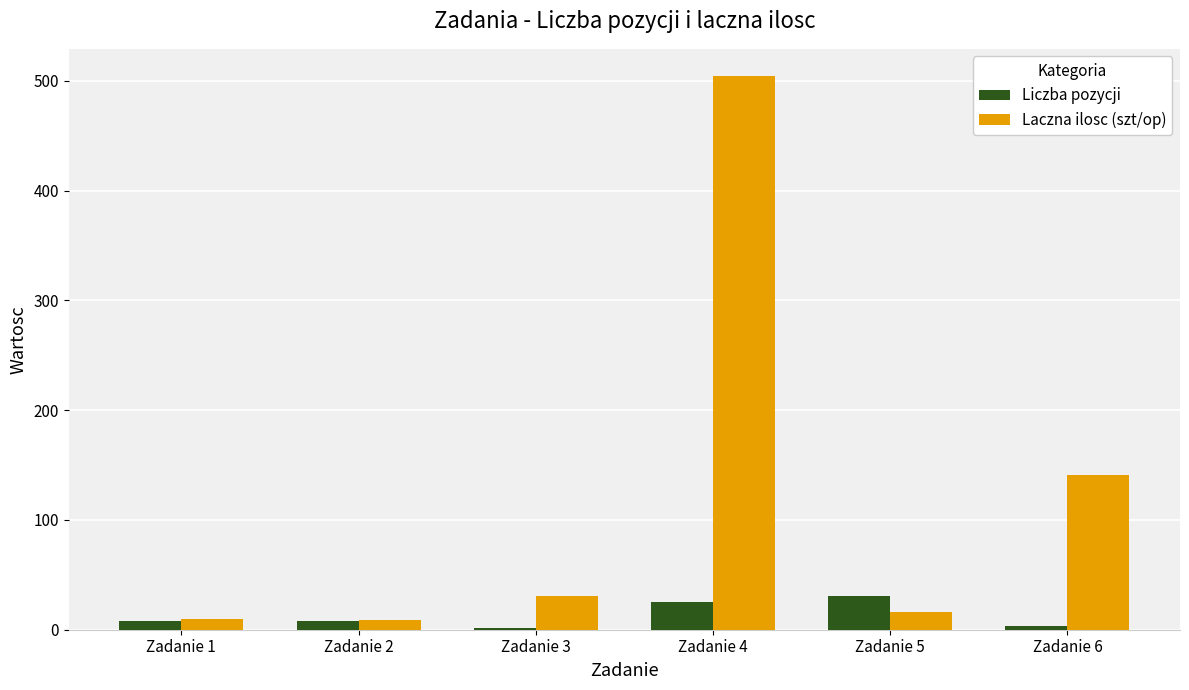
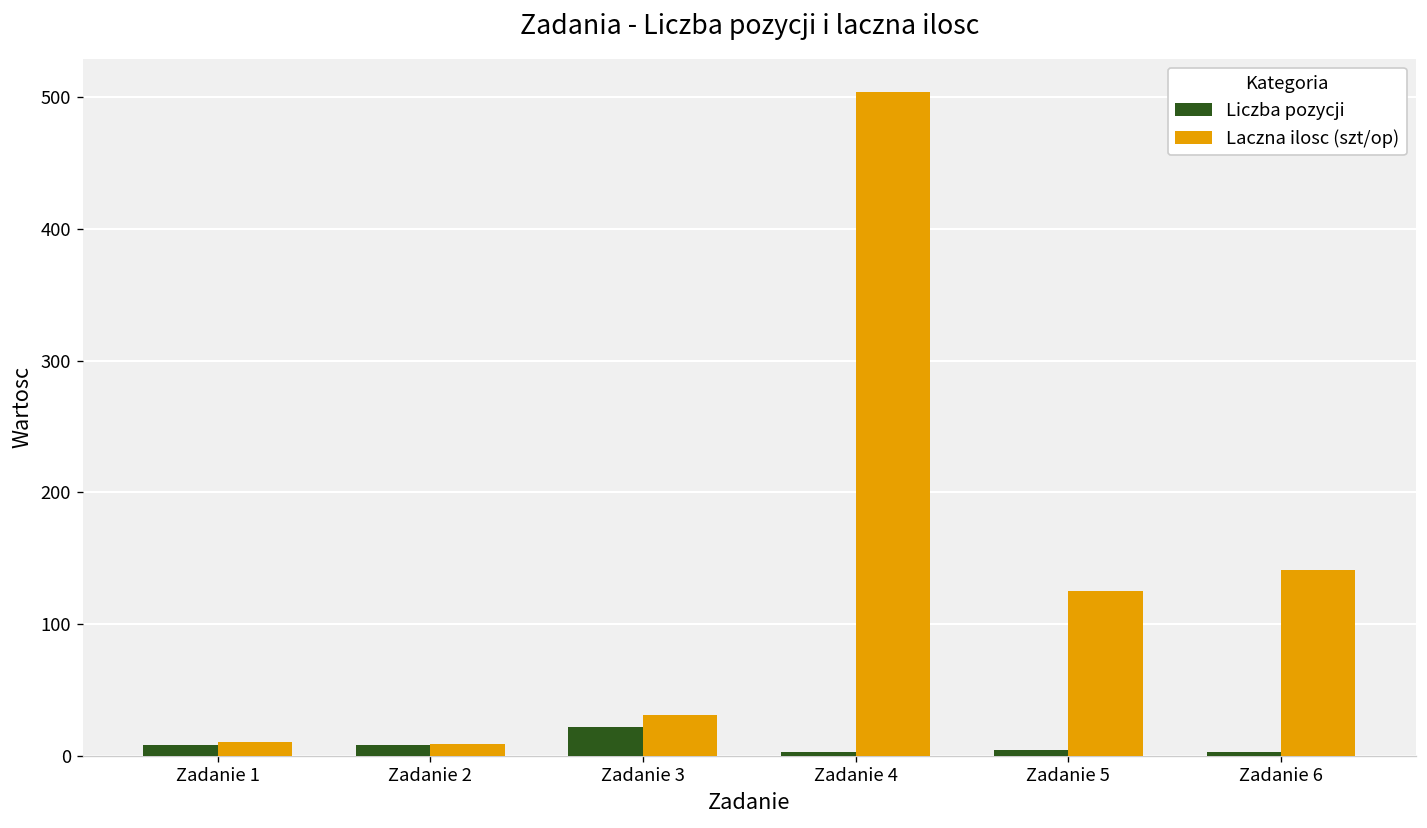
Liczba pozycji, Zadanie 3: 2 -> 22
Liczba pozycji, Zadanie 4: 25 -> 3
Liczba pozycji, Zadanie 5: 31 -> 4
Laczna ilosc (szt/op), Zadanie 5: 16 -> 125
